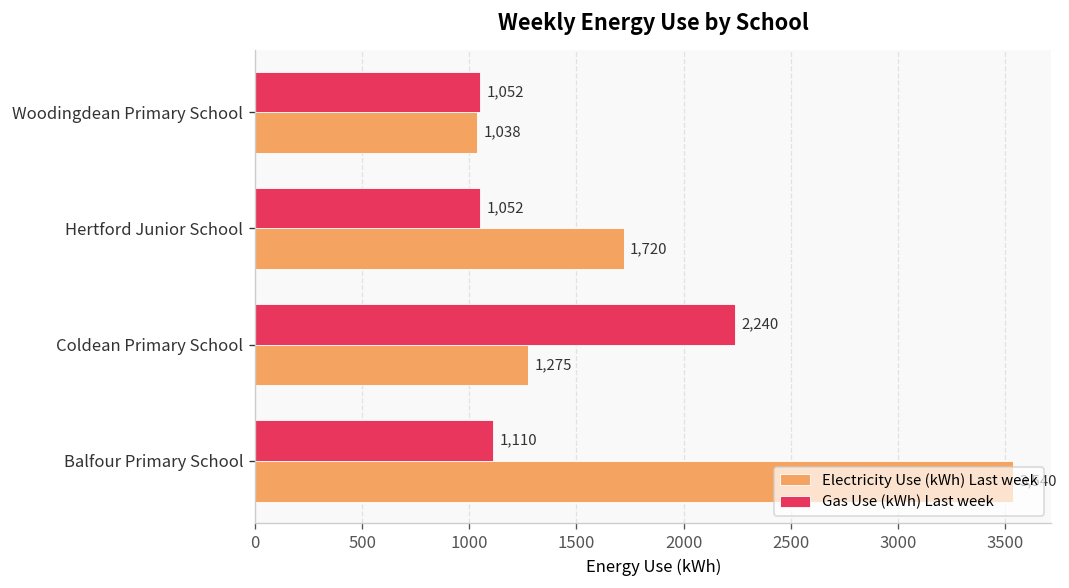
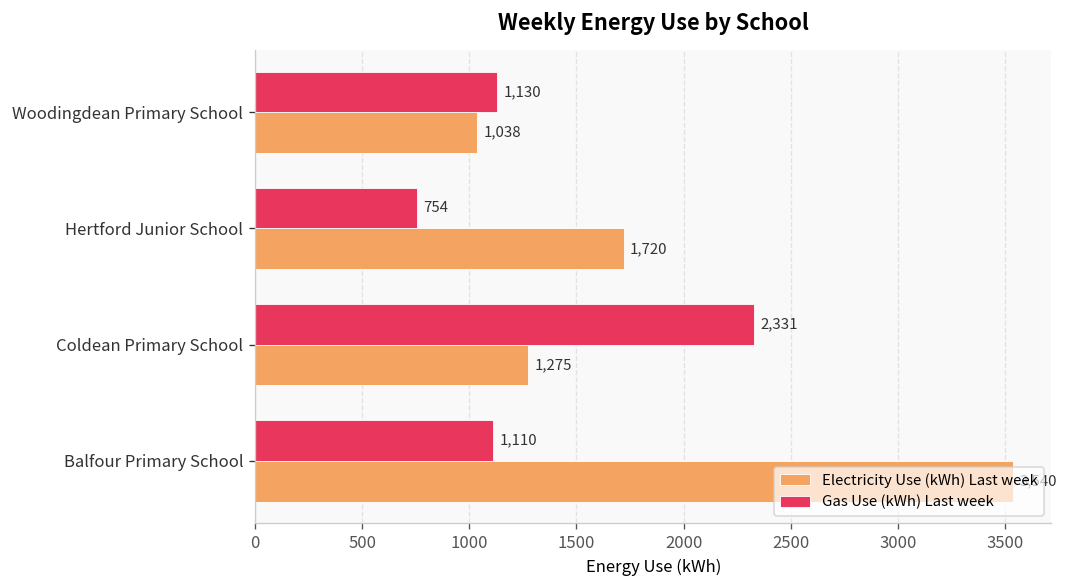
Gas Use (kWh) Last week, Woodingdean Primary School: 1,052 -> 1,130
Gas Use (kWh) Last week, Hertford Junior School: 1,052 -> 754
Gas Use (kWh) Last week, Coldean Primary School: 2,240 -> 2,331
